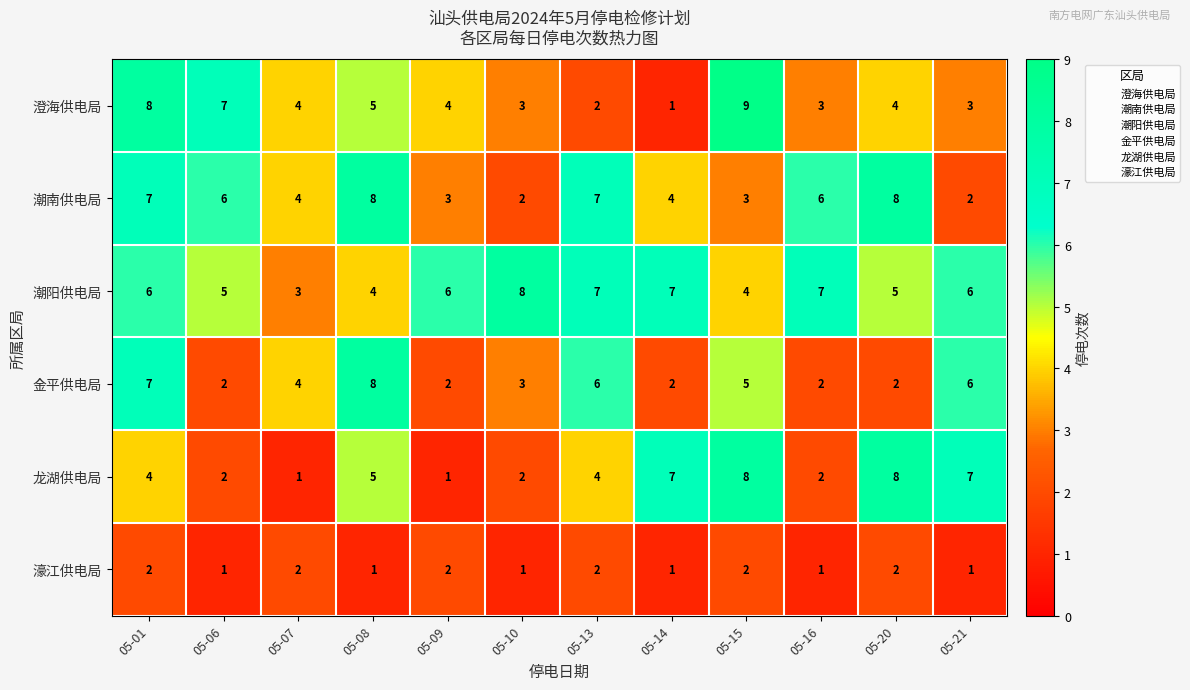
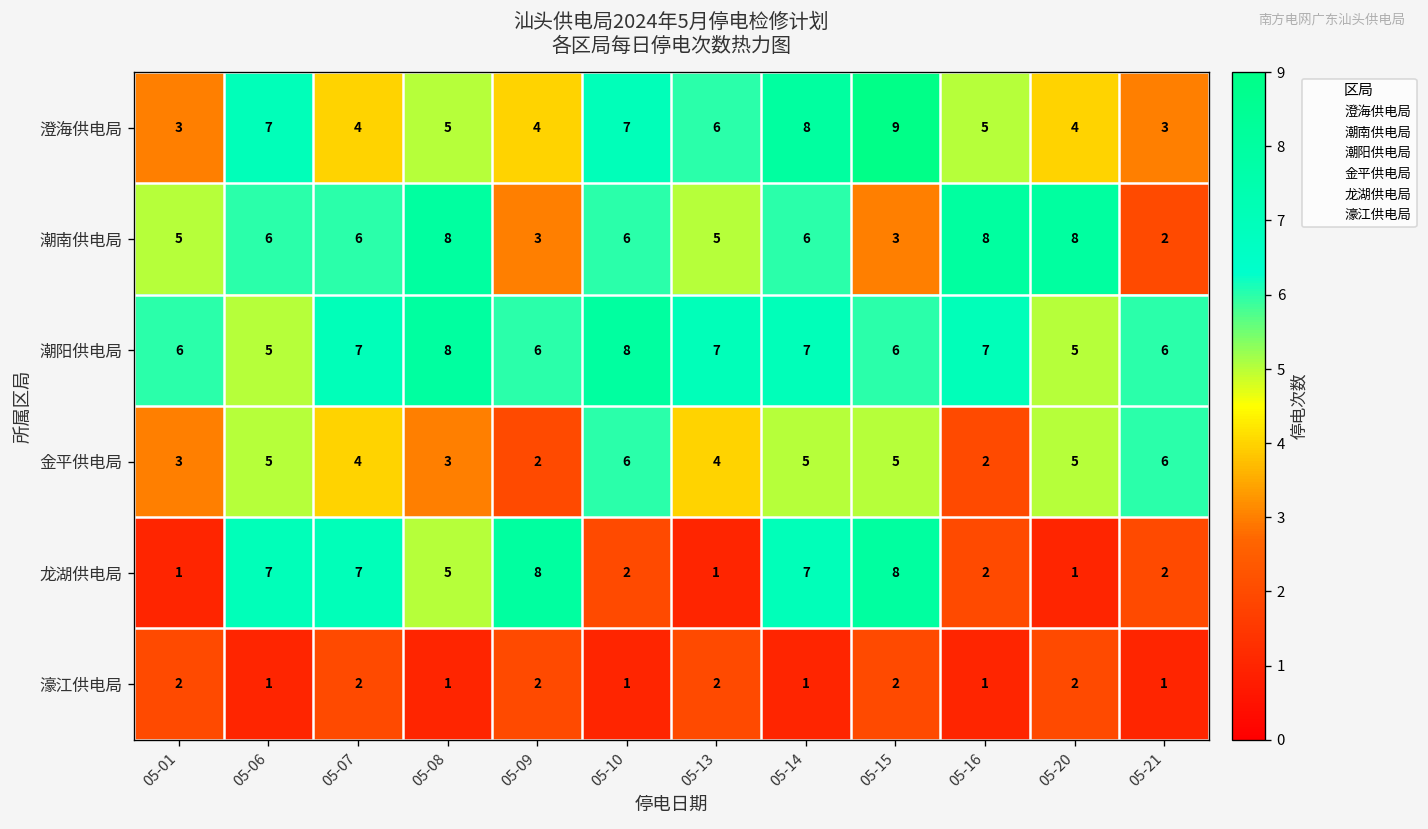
澄海供电局, 05-01: 8 -> 3
澄海供电局, 05-10: 3 -> 7
澄海供电局, 05-13: 2 -> 6
澄海供电局, 05-14: 1 -> 8
澄海供电局, 05-16: 3 -> 5
潮南供电局, 05-01: 7 -> 5
潮南供电局, 05-07: 4 -> 6
潮南供电局, 05-10: 2 -> 6
潮南供电局, 05-13: 7 -> 5
潮南供电局, 05-14: 4 -> 6
潮南供电局, 05-16: 6 -> 8
潮阳供电局, 05-07: 3 -> 7
潮阳供电局, 05-08: 4 -> 8
潮阳供电局, 05-15: 4 -> 6
金平供电局, 05-01: 7 -> 3
金平供电局, 05-06: 2 -> 5
金平供电局, 05-08: 8 -> 3
金平供电局, 05-10: 3 -> 6
金平供电局, 05-13: 6 -> 4
金平供电局, 05-14: 2 -> 5
金平供电局, 05-20: 2 -> 5
龙湖供电局, 05-01: 4 -> 1
龙湖供电局, 05-06: 2 -> 7
龙湖供电局, 05-07: 1 -> 7
龙湖供电局, 05-09: 1 -> 8
龙湖供电局, 05-13: 4 -> 1
龙湖供电局, 05-20: 8 -> 1
龙湖供电局, 05-21: 7 -> 2
